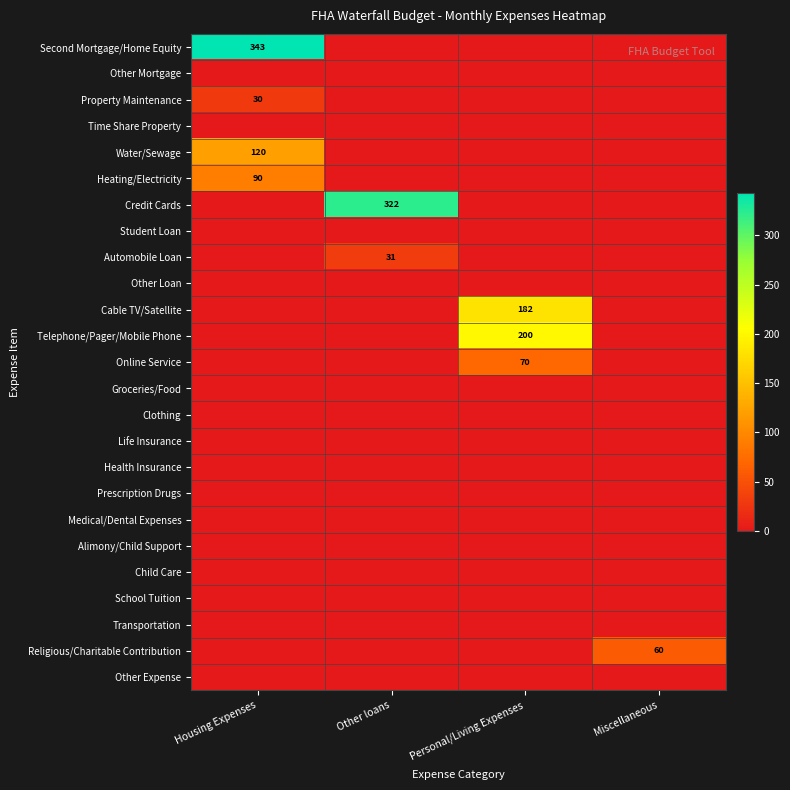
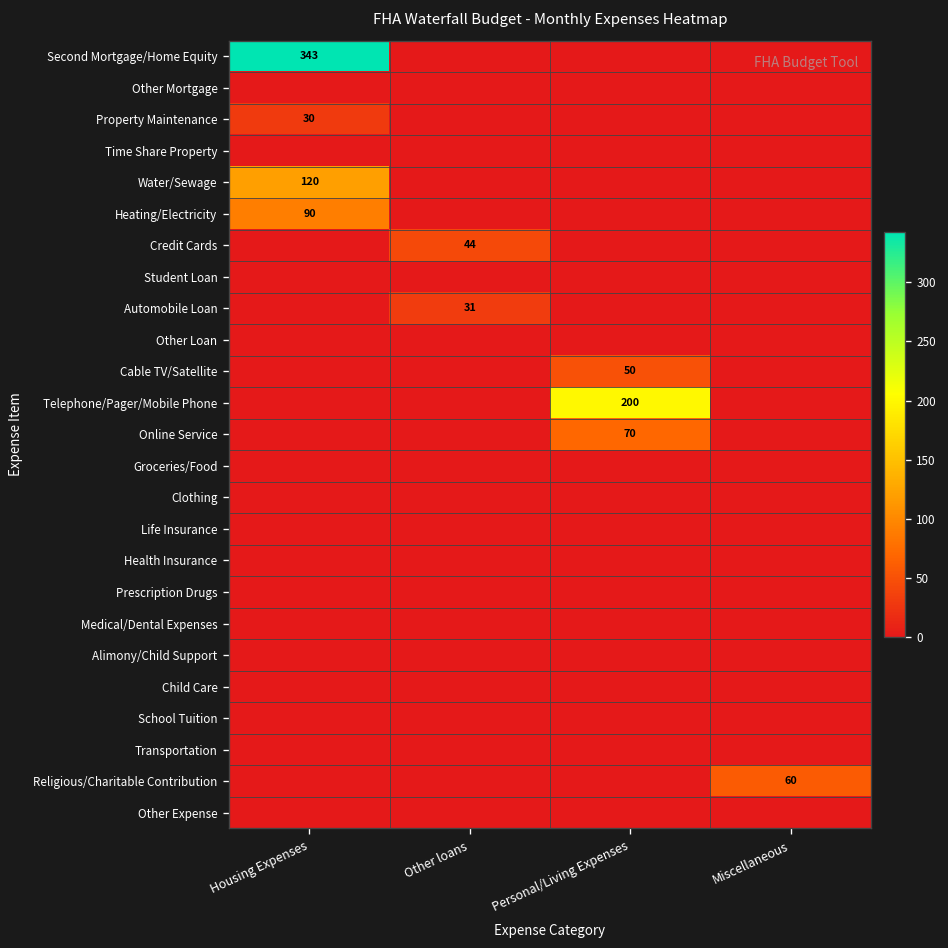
Credit Cards, Other loans: 322 -> 44
Cable TV/Satellite, Personal/Living Expenses: 182 -> 50
